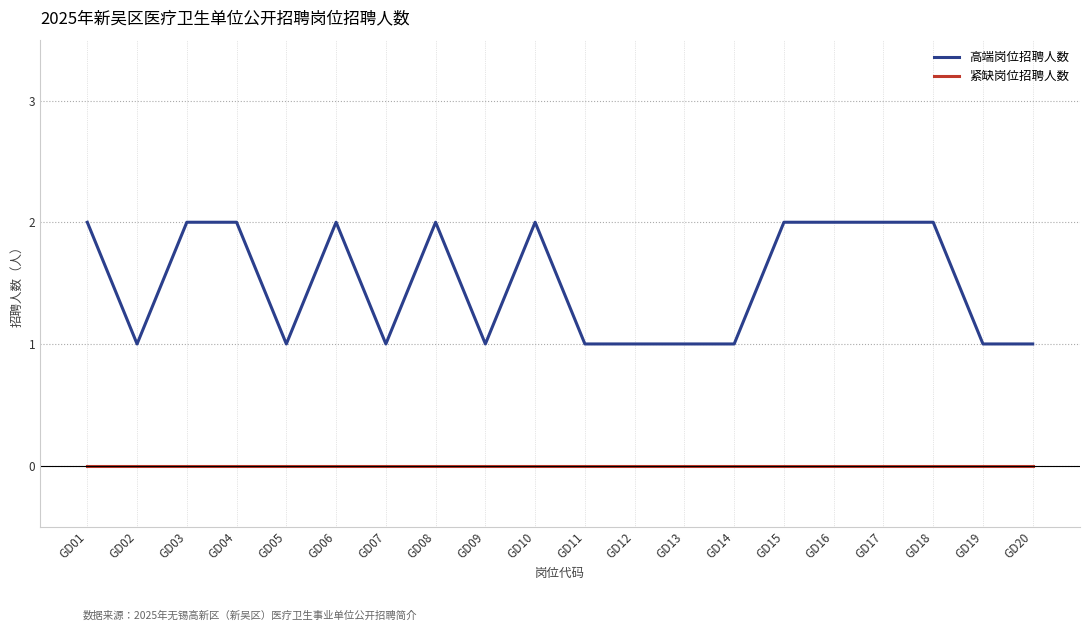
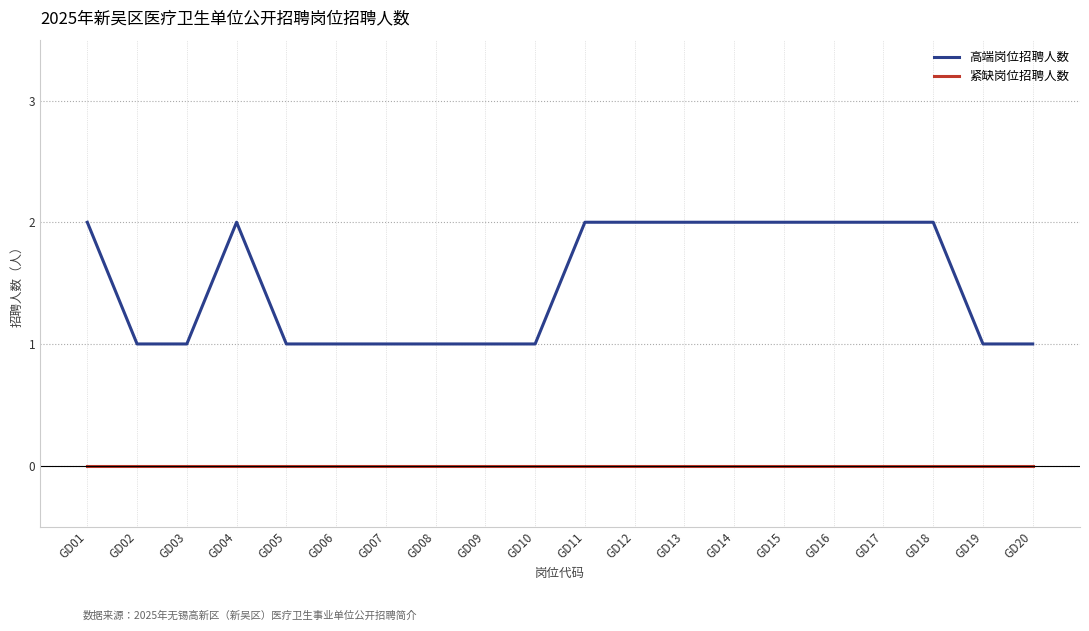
高端岗位招聘人数, GD03: 2 -> 1
高端岗位招聘人数, GD06: 2 -> 1
高端岗位招聘人数, GD08: 2 -> 1
高端岗位招聘人数, GD10: 2 -> 1
高端岗位招聘人数, GD11: 1 -> 2
高端岗位招聘人数, GD12: 1 -> 2
高端岗位招聘人数, GD13: 1 -> 2
高端岗位招聘人数, GD14: 1 -> 2
